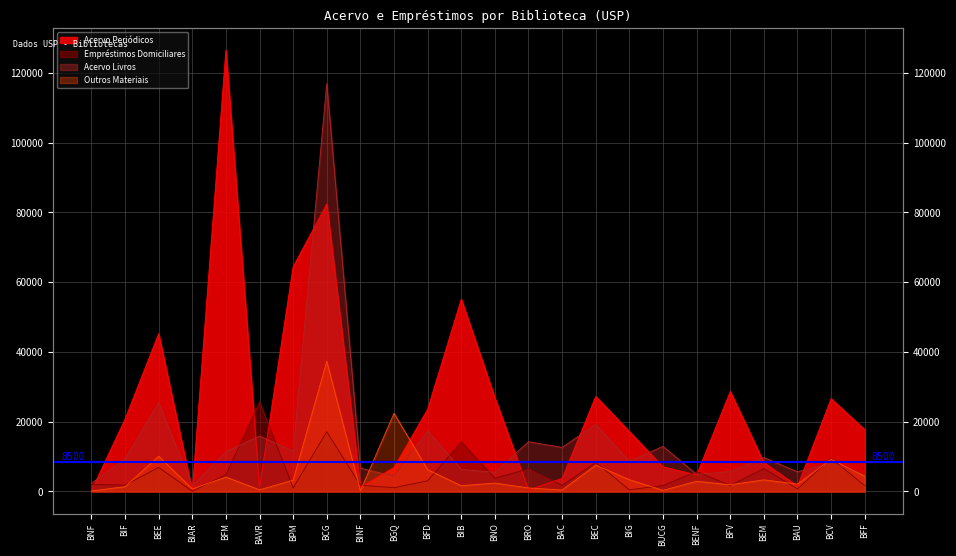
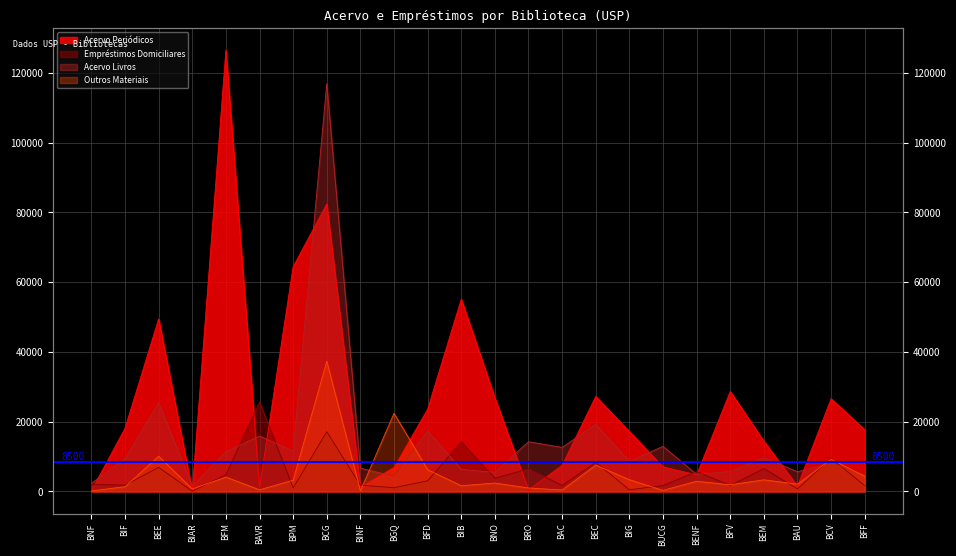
Acervo Periódicos, BIF: 21000 -> 18000
Acervo Periódicos, BEE: 45000 -> 49000
Acervo Periódicos, BAC: 4000 -> 7000
Acervo Periódicos, BEM: 8000 -> 14000
